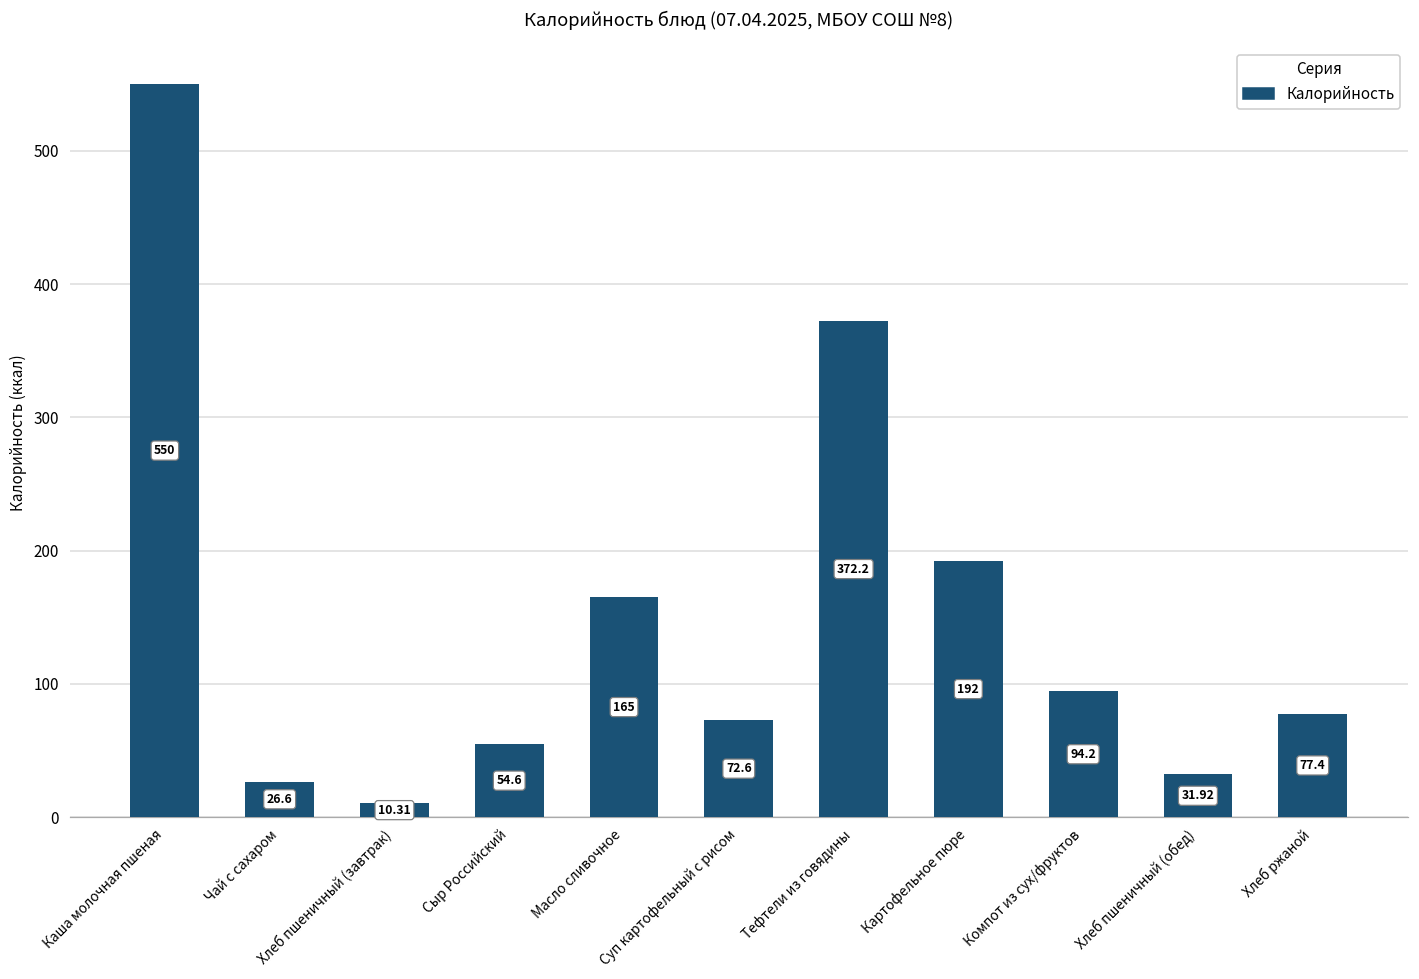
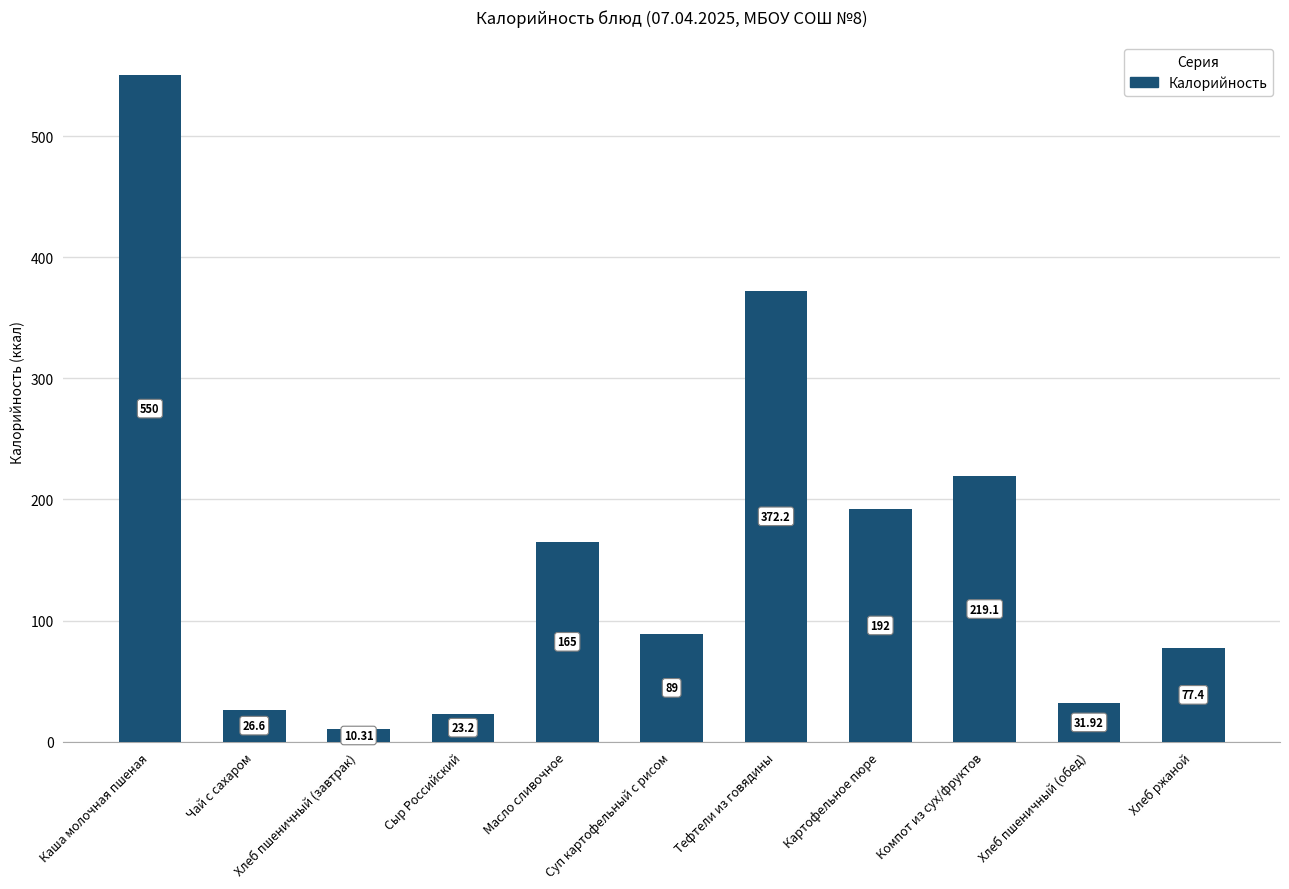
Сыр Российский: 54.6 -> 23.2
Суп картофельный с рисом: 72.6 -> 89
Компот из сух/фруктов: 94.2 -> 219.1
